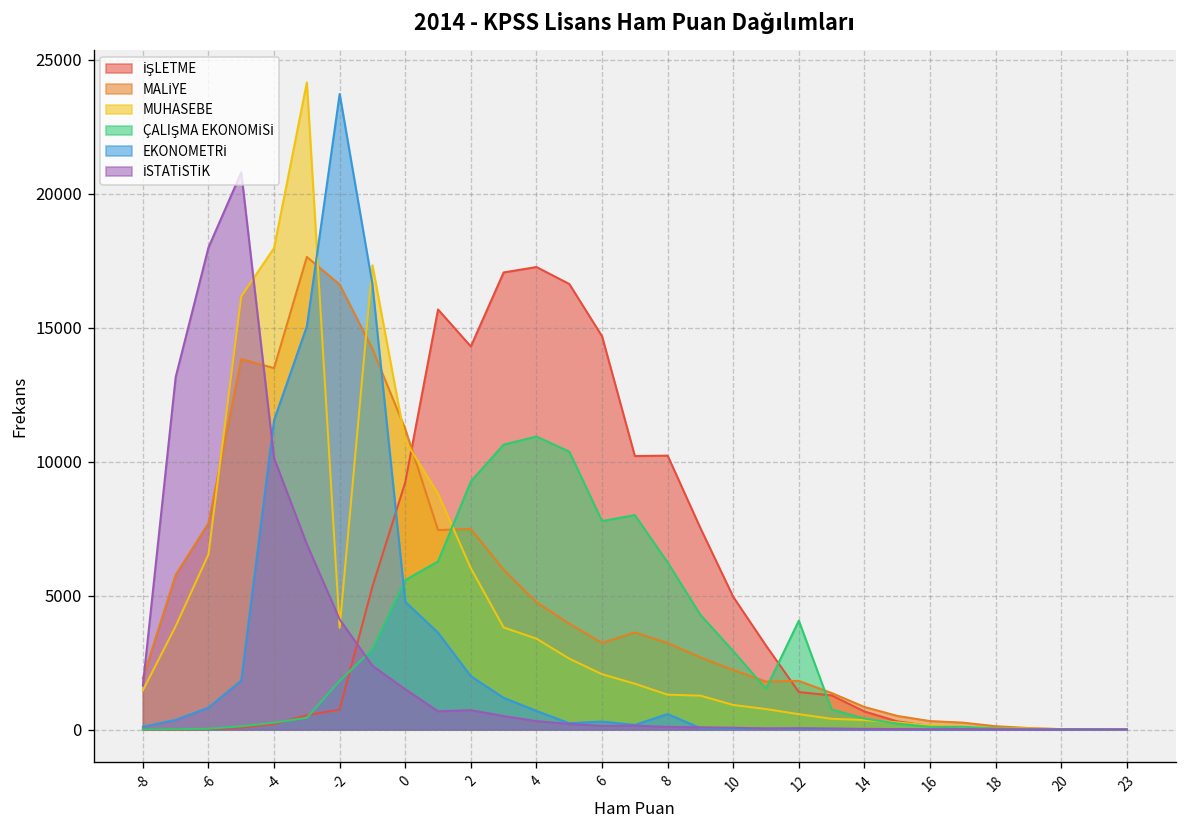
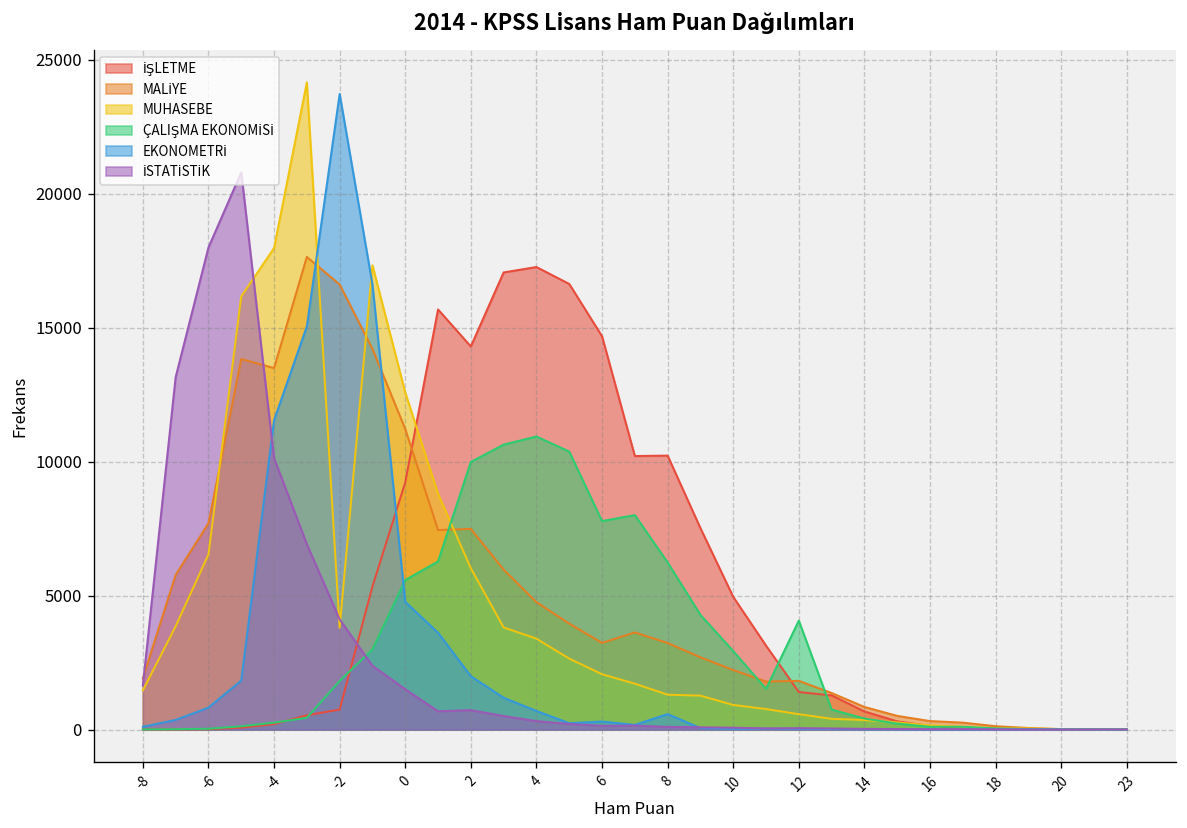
MUHASEBE, 0: 10800 -> 12600
ÇALIŞMA EKONOMİSİ, 2: 9300 -> 10000
